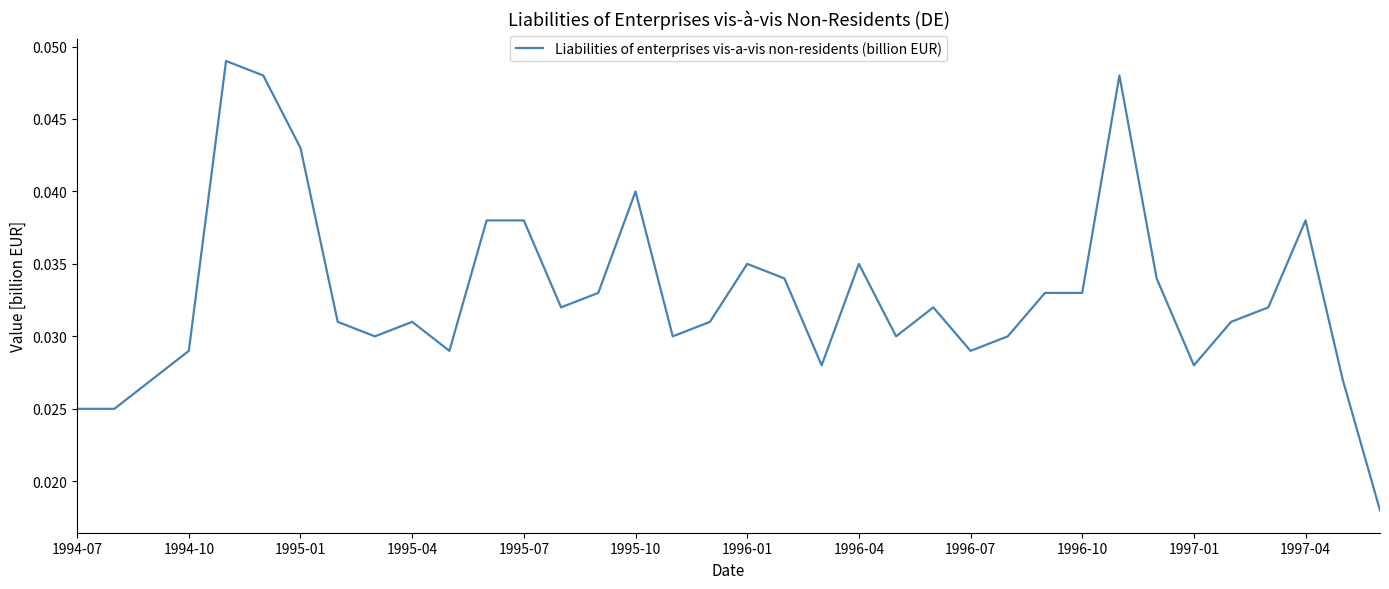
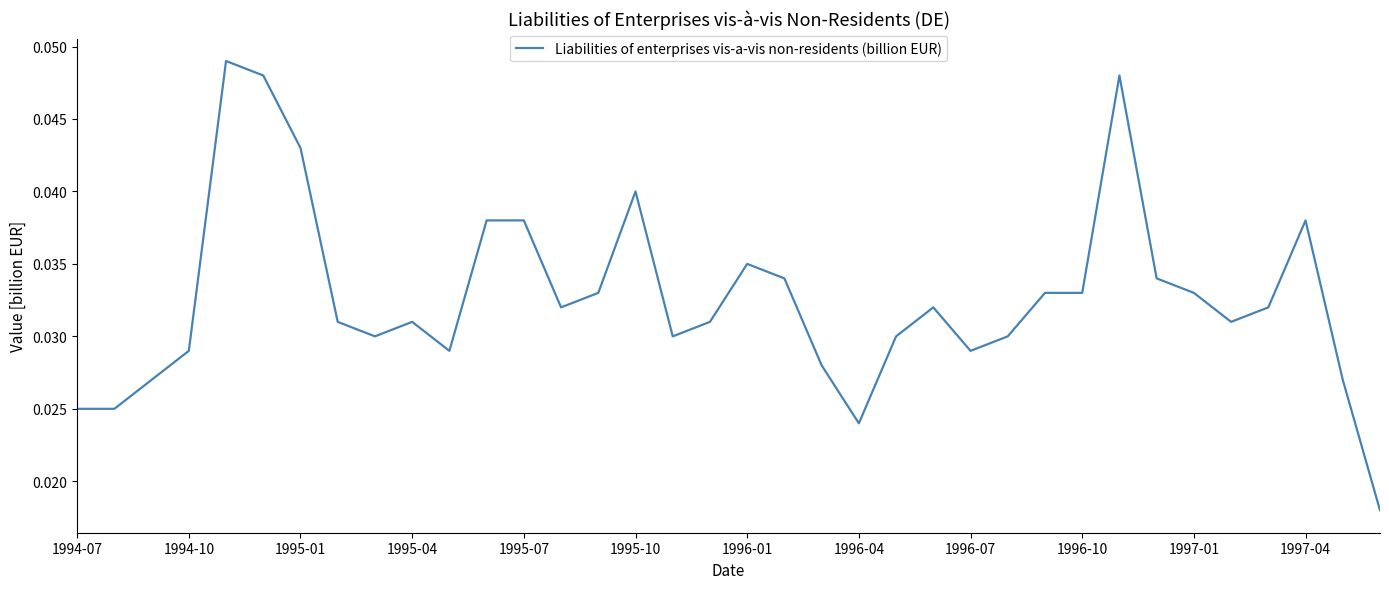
1996-04: 0.035 -> 0.024
1997-01: 0.028 -> 0.033
